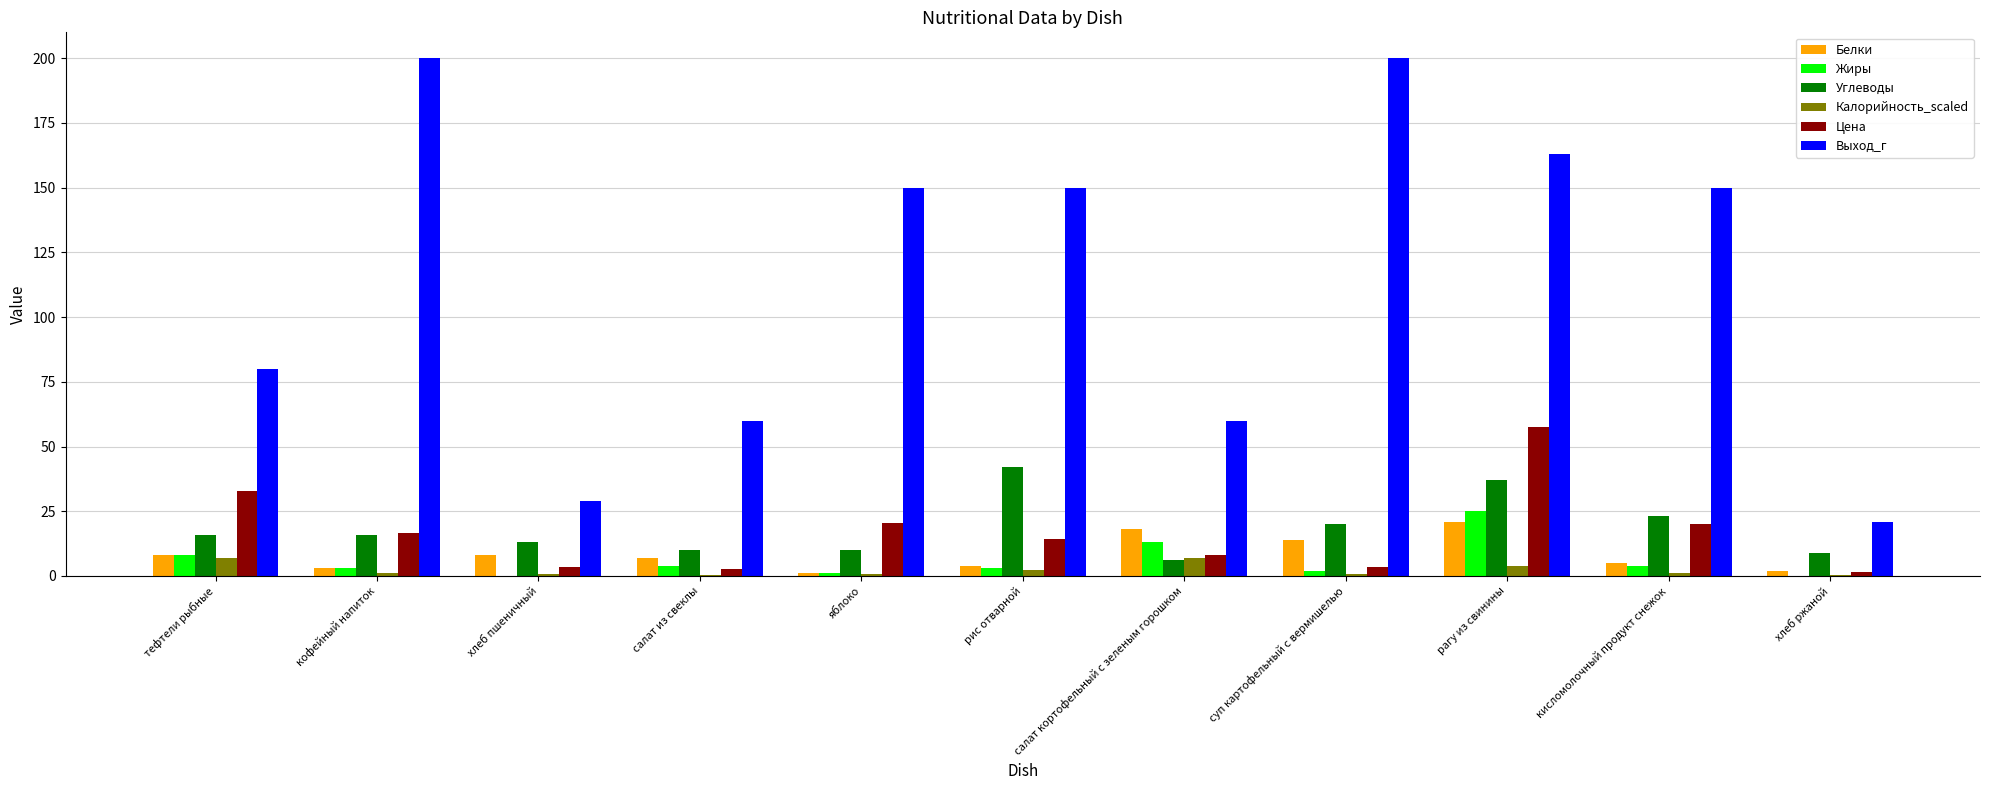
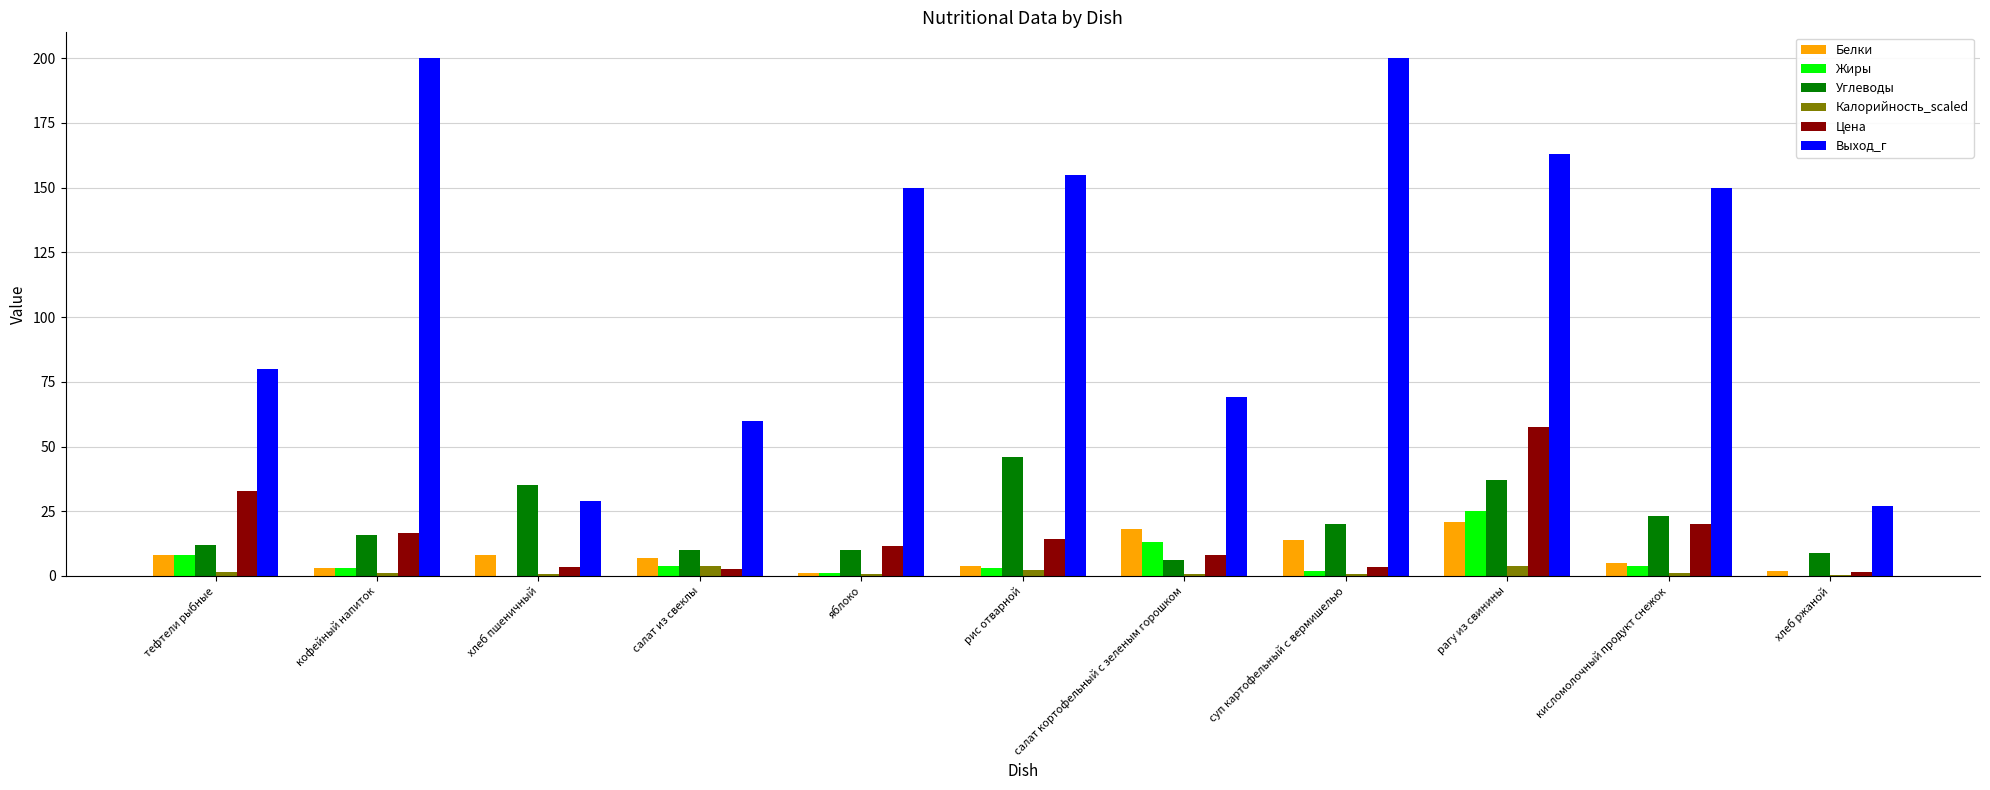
Углеводы, тефтели рыбные: 16 -> 12
Калорийность_scaled, тефтели рыбные: 7 -> 2
Углеводы, хлеб пшеничный: 13 -> 35
Калорийность_scaled, салат из свеклы: 1 -> 4
Цена, яблоко: 21 -> 11
Углеводы, рис отварной: 42 -> 46
Выход_г, рис отварной: 150 -> 155
Калорийность_scaled, салат кортофельный с зеленым горошком: 7 -> 1
Выход_г, салат кортофельный с зеленым горошком: 60 -> 69
Выход_г, хлеб ржаной: 21 -> 27
